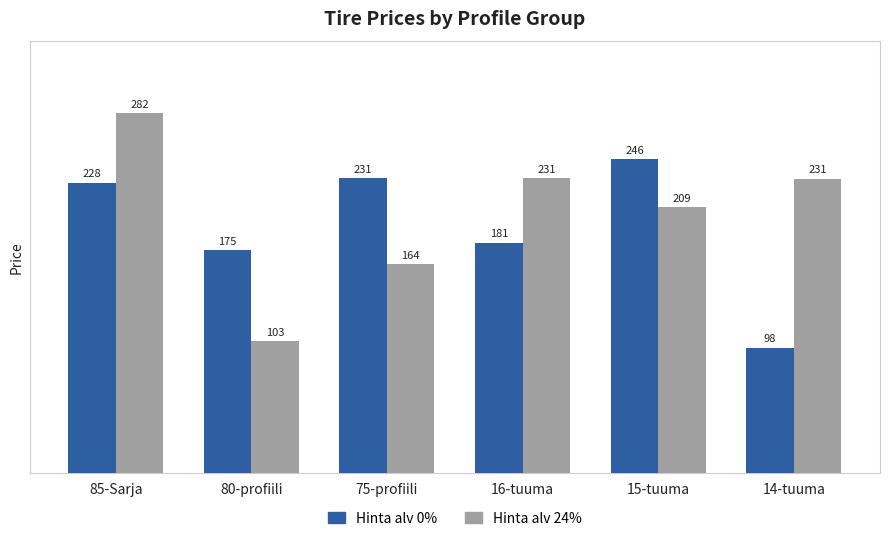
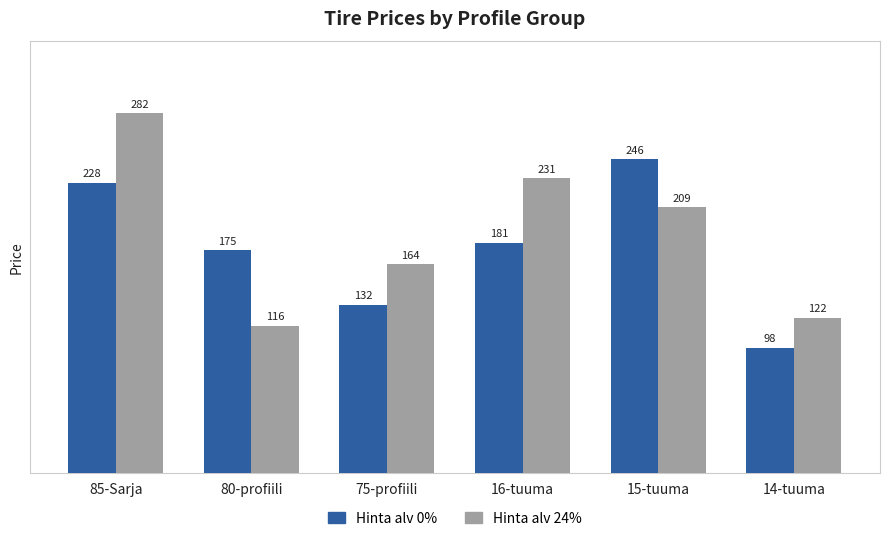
Hinta alv 24%, 80-profiili: 103 -> 116
Hinta alv 0%, 75-profiili: 231 -> 132
Hinta alv 24%, 14-tuuma: 231 -> 122
